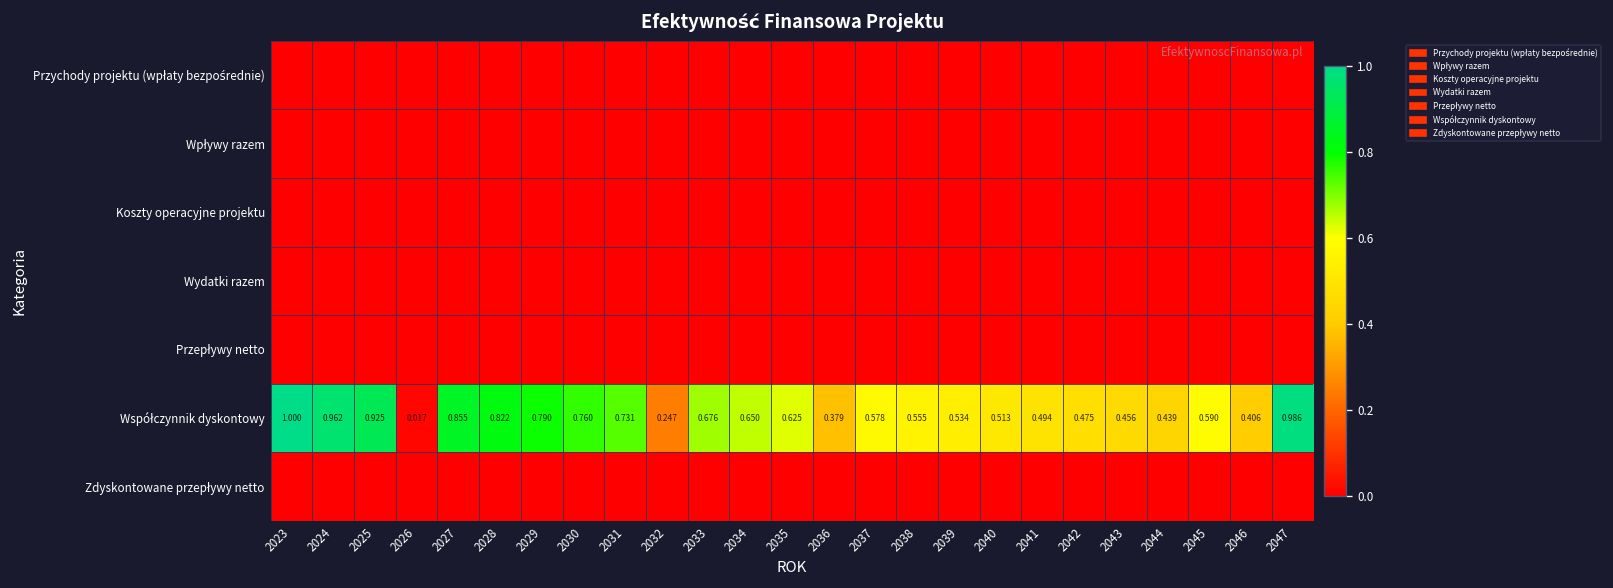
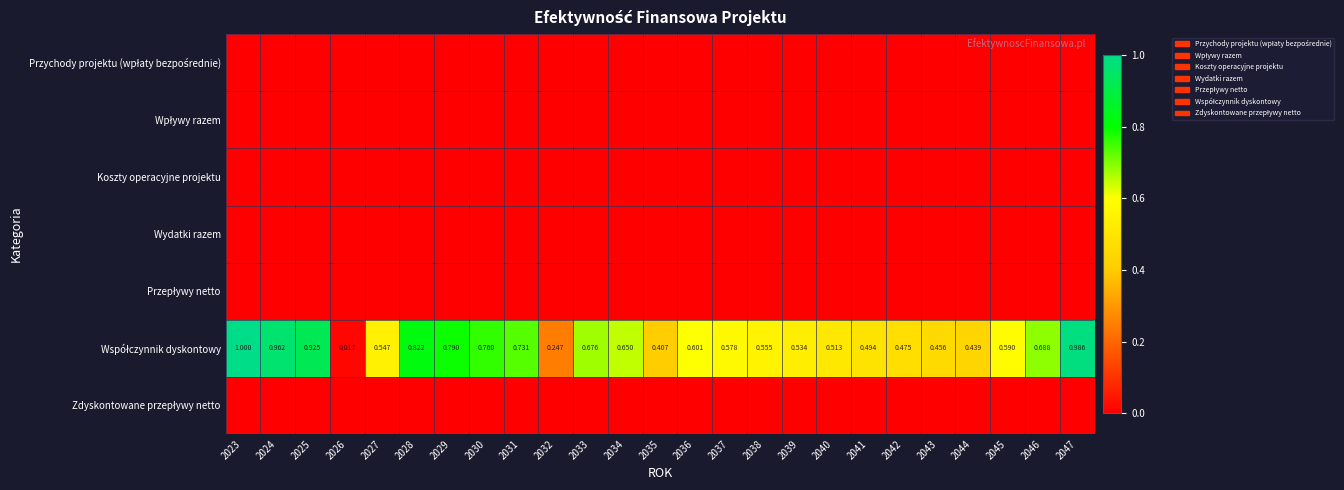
Współczynnik dyskontowy, 2027: 0.855 -> 0.547
Współczynnik dyskontowy, 2035: 0.625 -> 0.407
Współczynnik dyskontowy, 2036: 0.379 -> 0.601
Współczynnik dyskontowy, 2046: 0.406 -> 0.688
